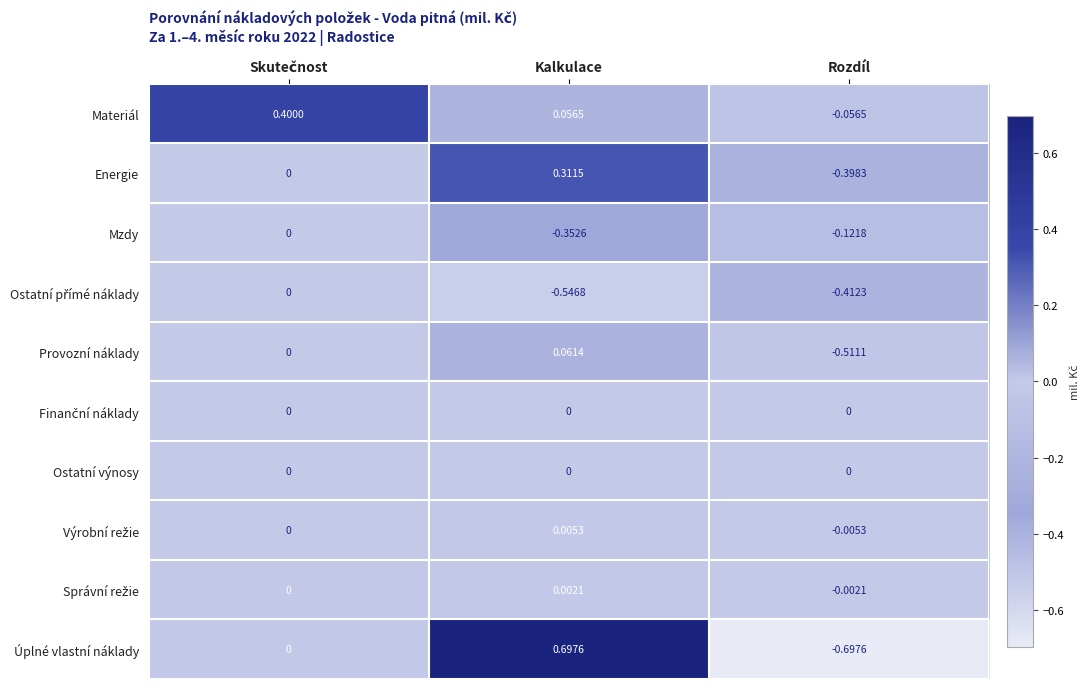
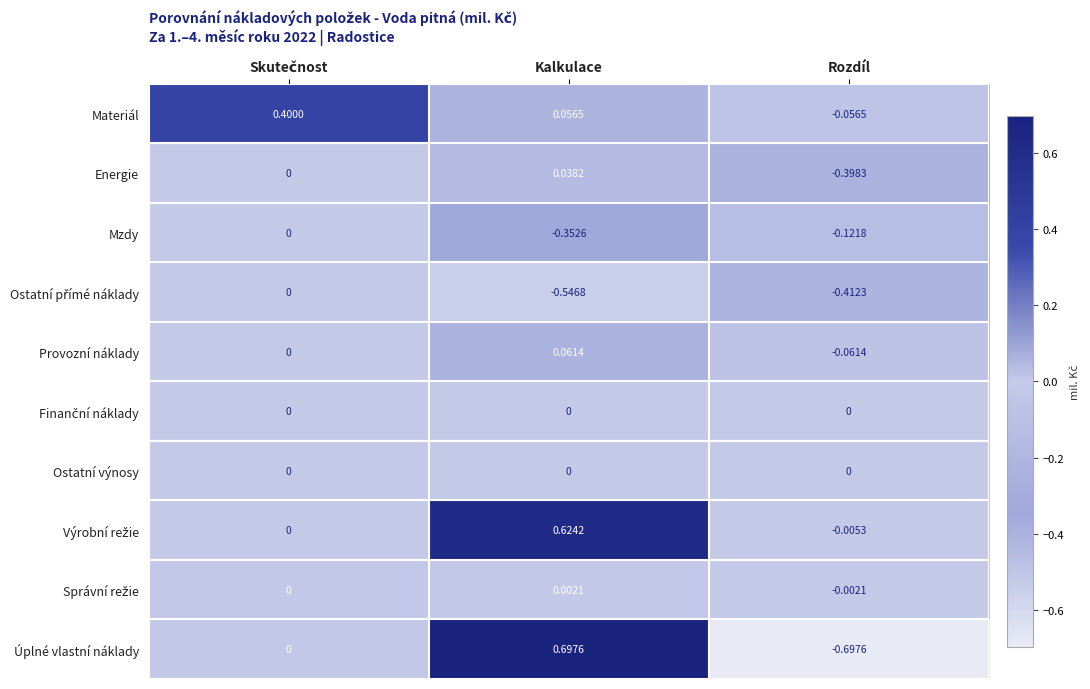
Energie, Kalkulace: 0.3115 -> 0.0382
Provozní náklady, Rozdíl: -0.5111 -> -0.0614
Výrobní režie, Kalkulace: 0.0053 -> 0.6242
